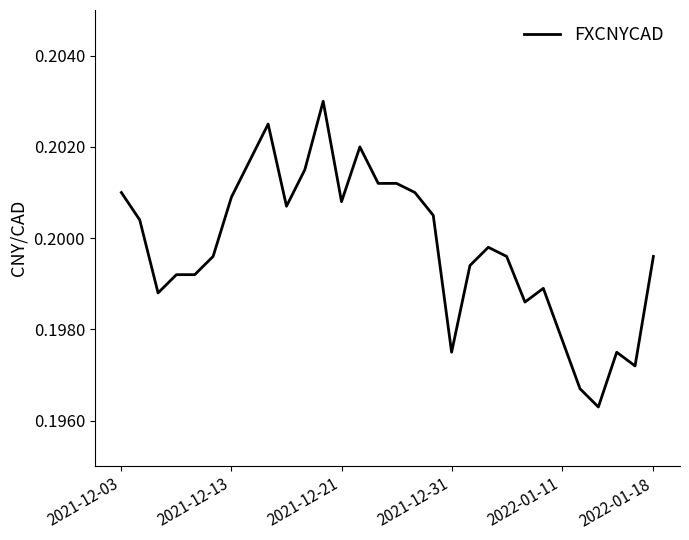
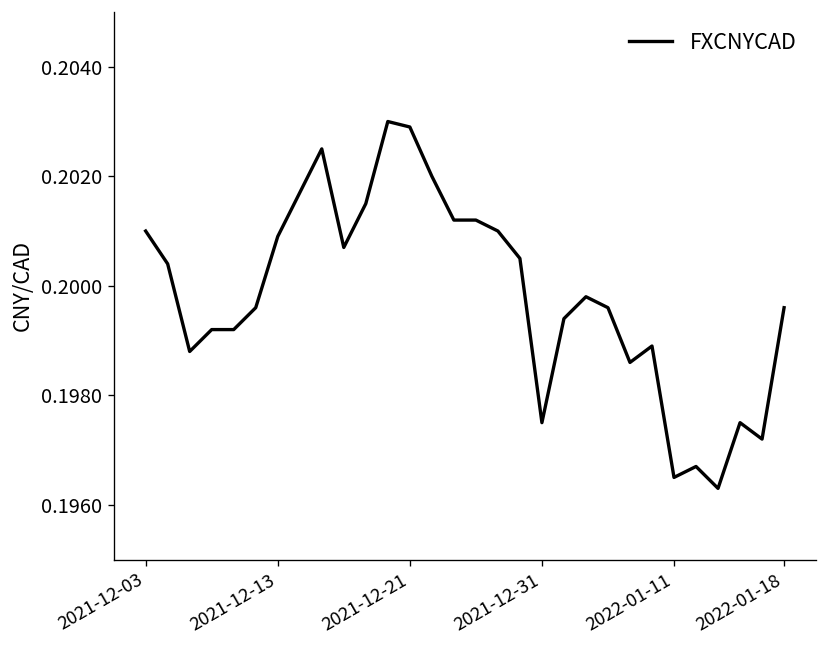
2021-12-21: 0.2008 -> 0.2029
2022-01-11: 0.1978 -> 0.1965
